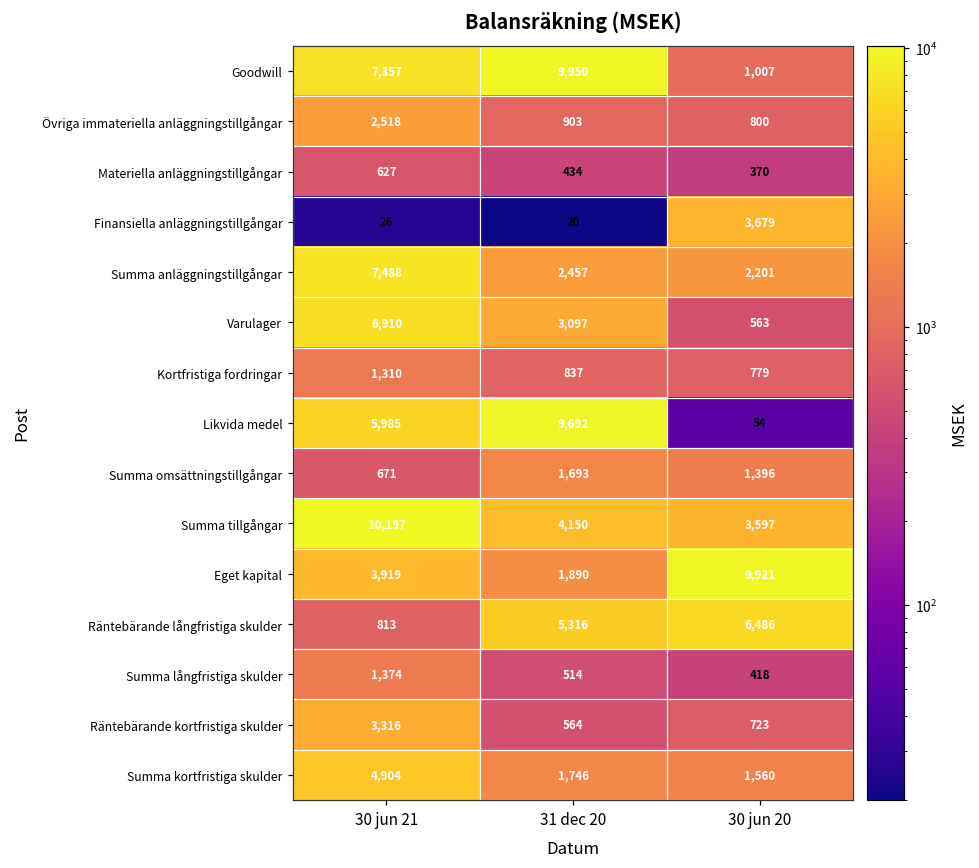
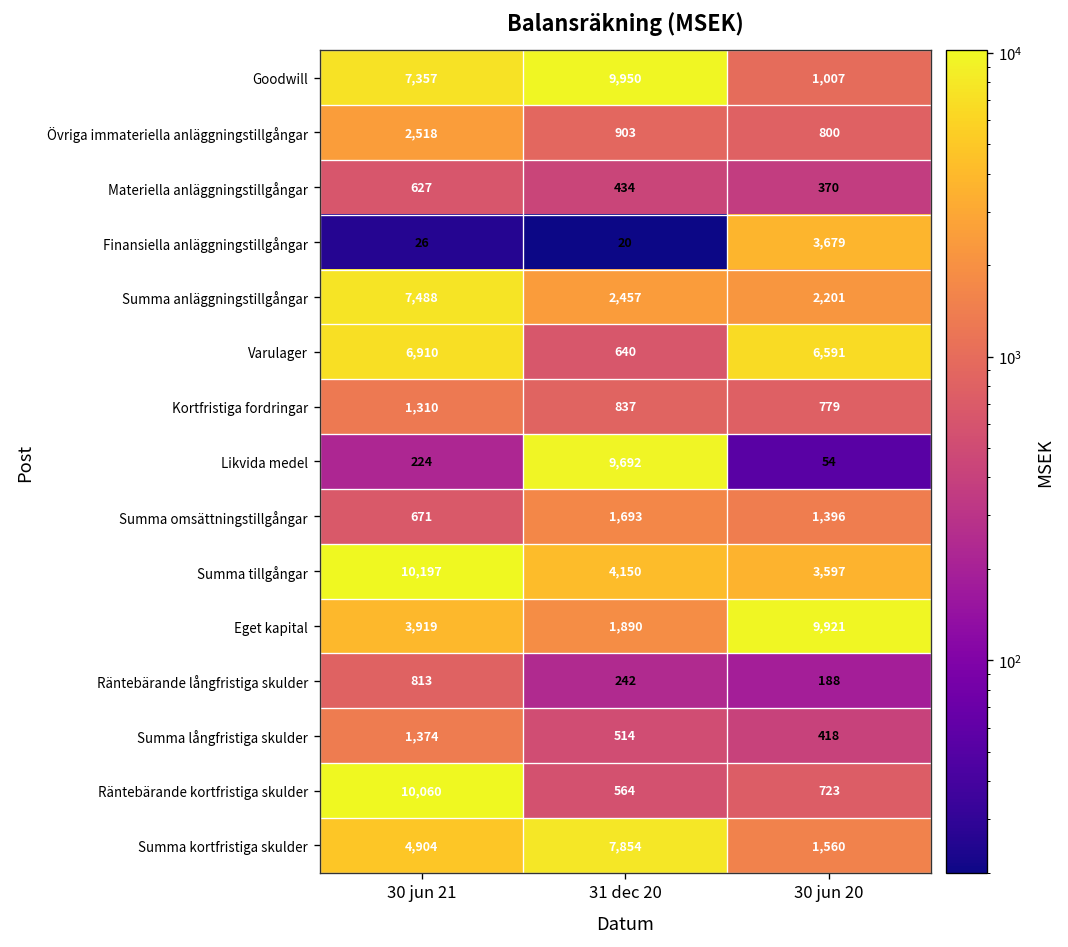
Varulager, 31 dec 20: 3,097 -> 640
Varulager, 30 jun 20: 563 -> 6,591
Likvida medel, 30 jun 21: 5,985 -> 224
Räntebärande långfristiga skulder, 31 dec 20: 5,316 -> 242
Räntebärande långfristiga skulder, 30 jun 20: 6,486 -> 188
Räntebärande kortfristiga skulder, 30 jun 21: 3,316 -> 10,060
Summa kortfristiga skulder, 31 dec 20: 1,746 -> 7,854
